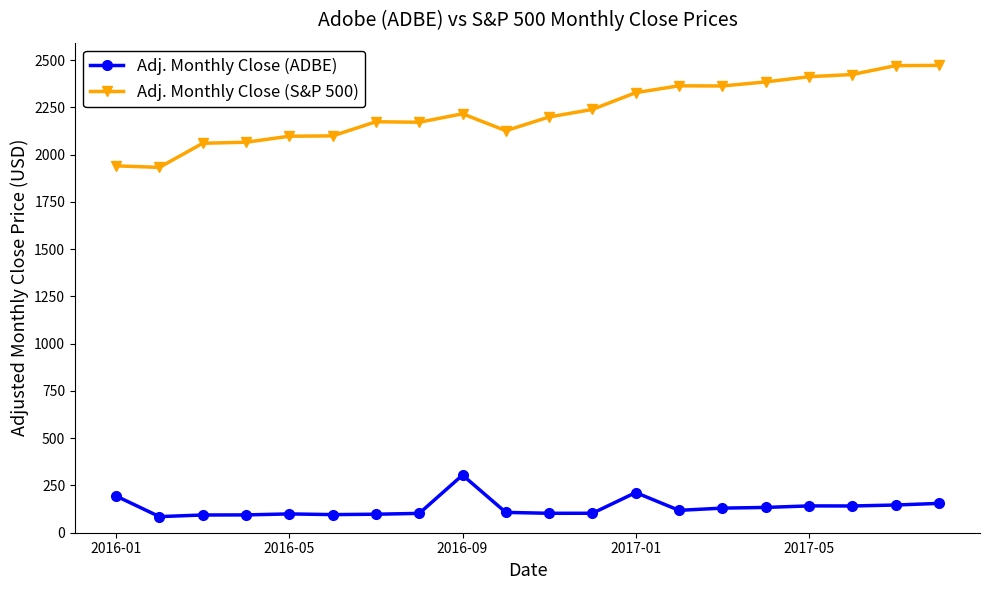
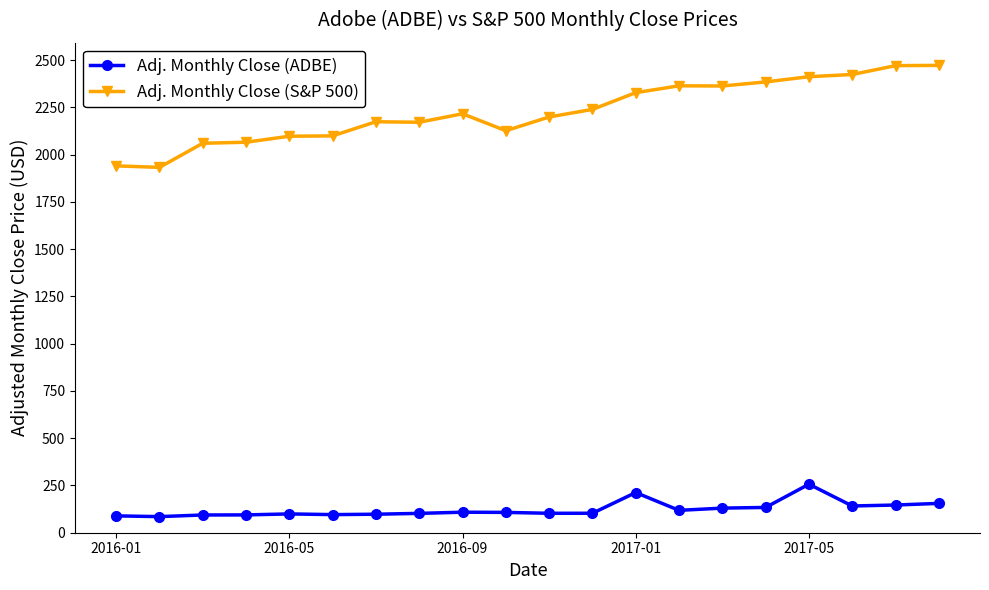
Adj. Monthly Close (ADBE), 2016-01: 190 -> 90
Adj. Monthly Close (ADBE), 2016-09: 300 -> 110
Adj. Monthly Close (ADBE), 2017-05: 140 -> 260
